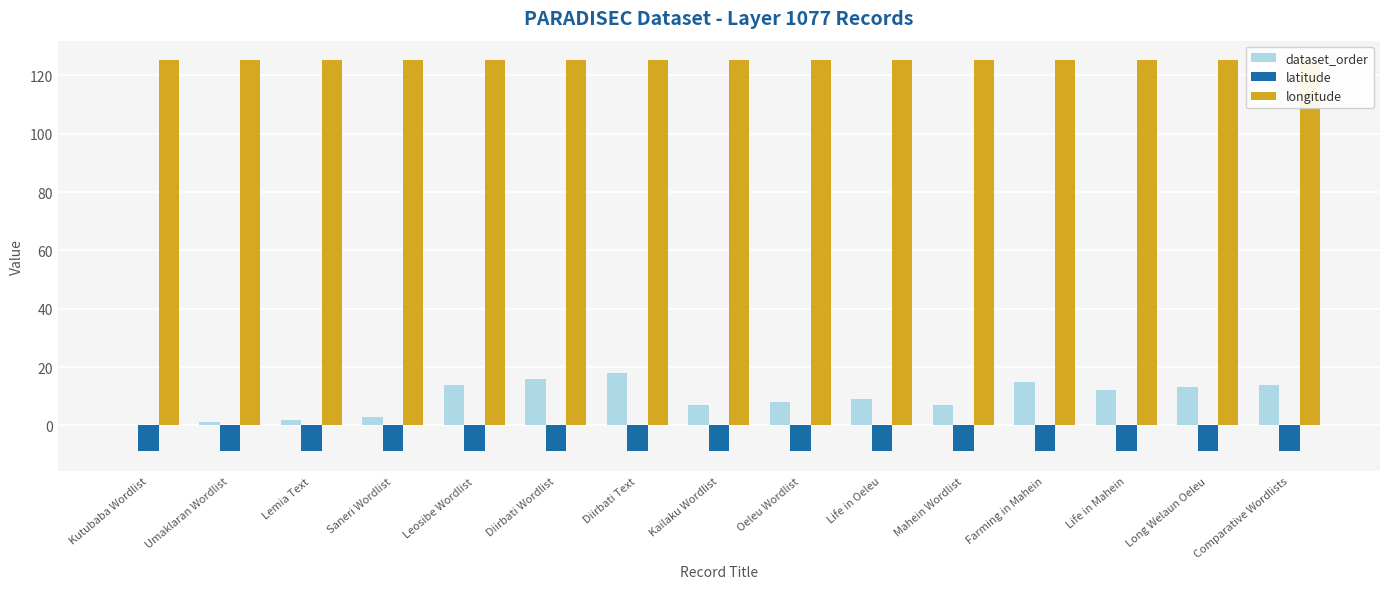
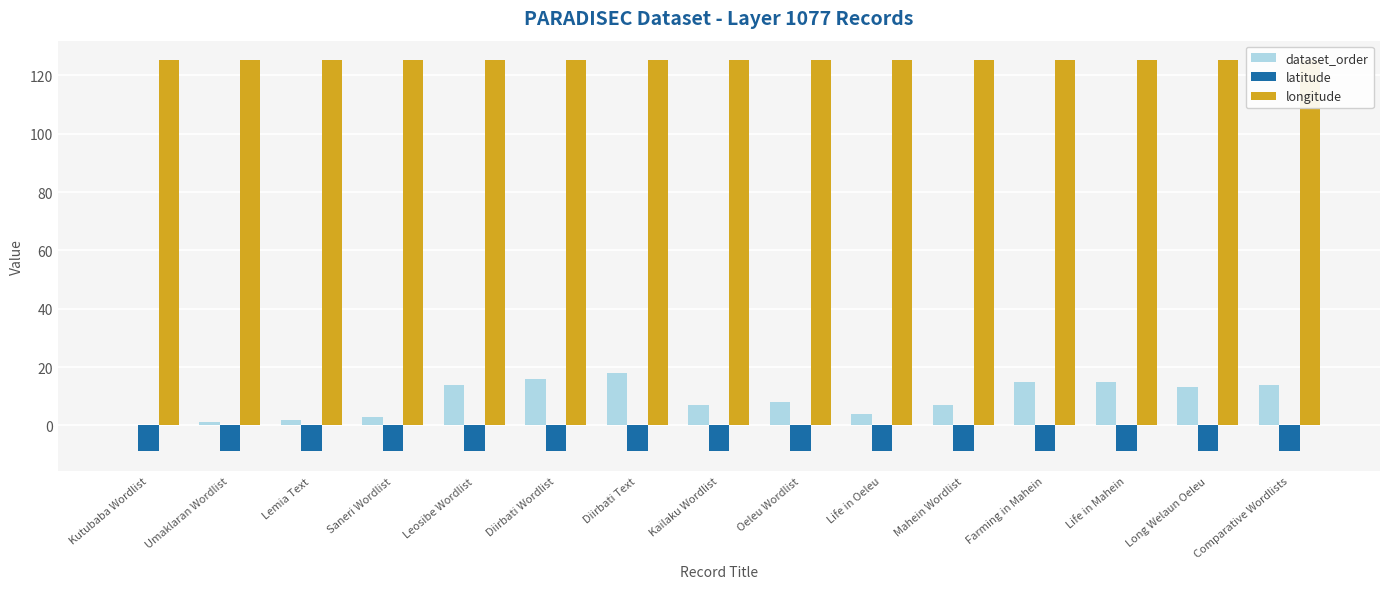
dataset_order, Life in Oeleu: 9 -> 4
dataset_order, Life in Mahein: 12 -> 15
